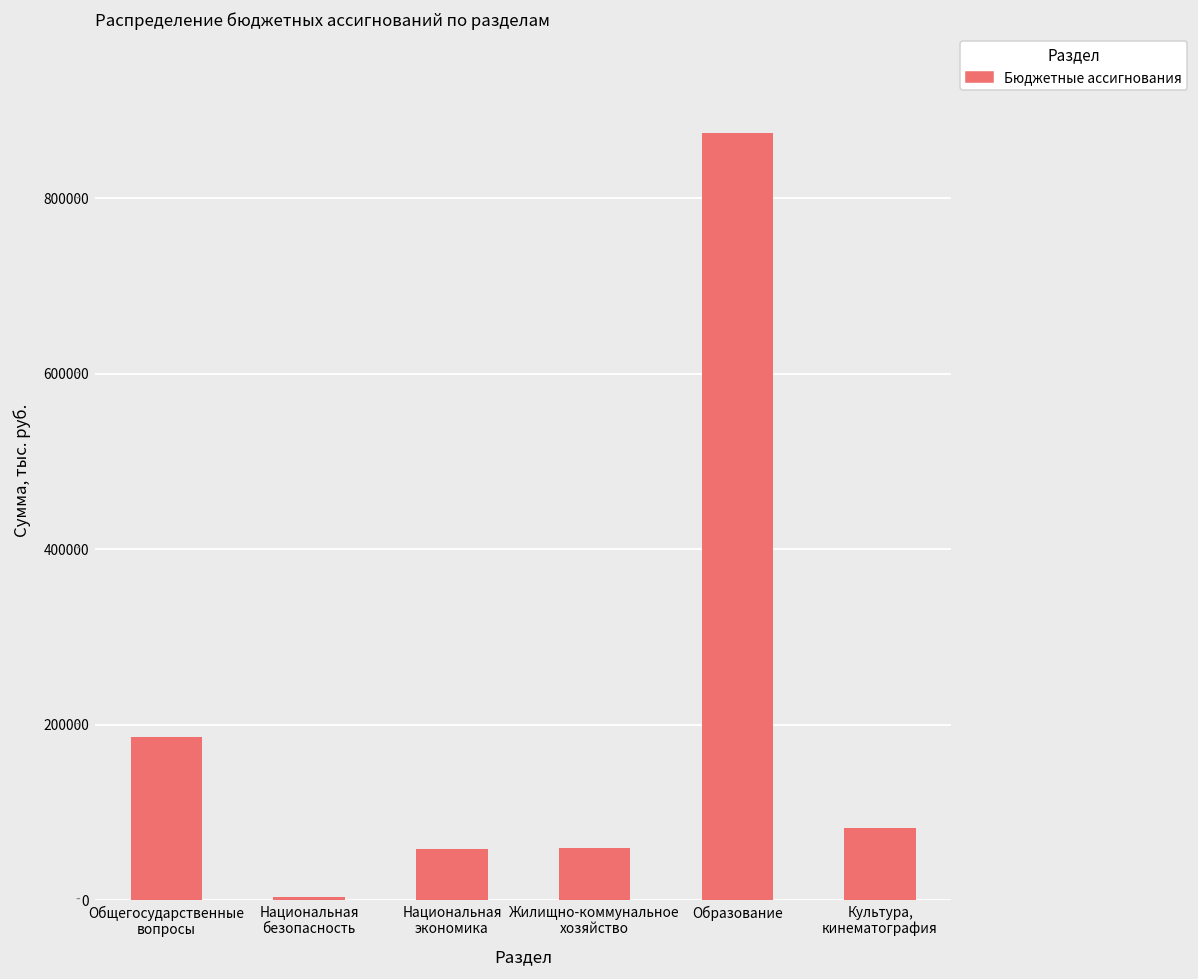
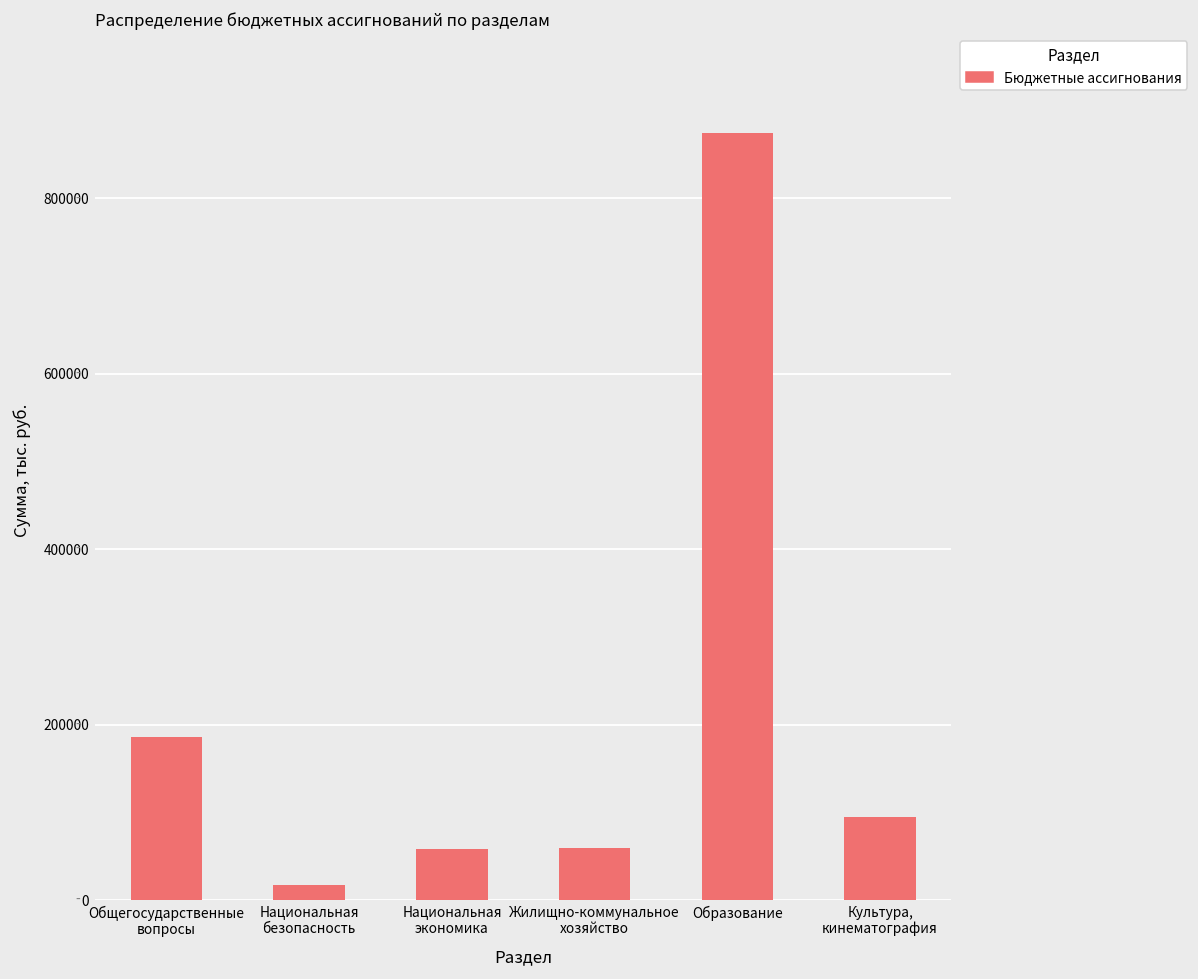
Национальная безопасность: 0 -> 20000
Культура, кинематография: 80000 -> 100000
